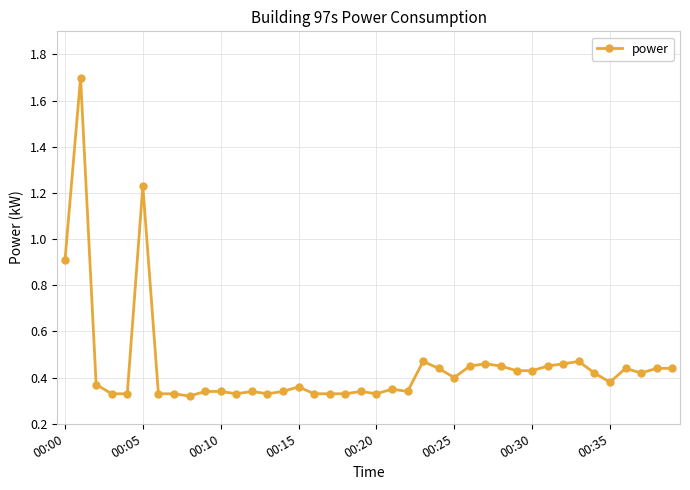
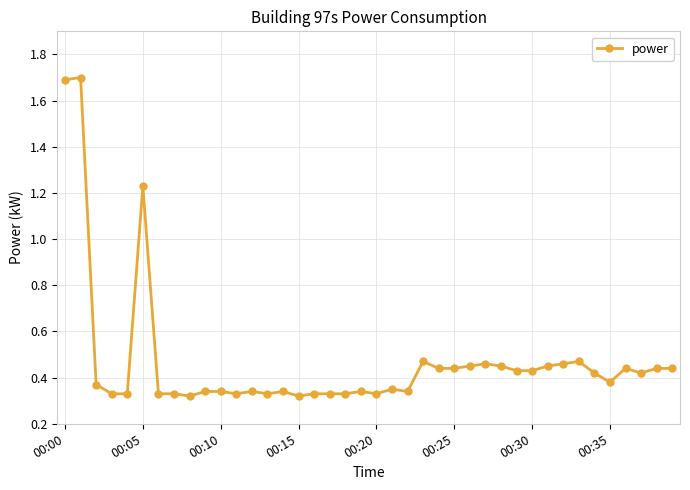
00:00: 0.91 -> 1.69
00:15: 0.36 -> 0.32
00:25: 0.40 -> 0.44
